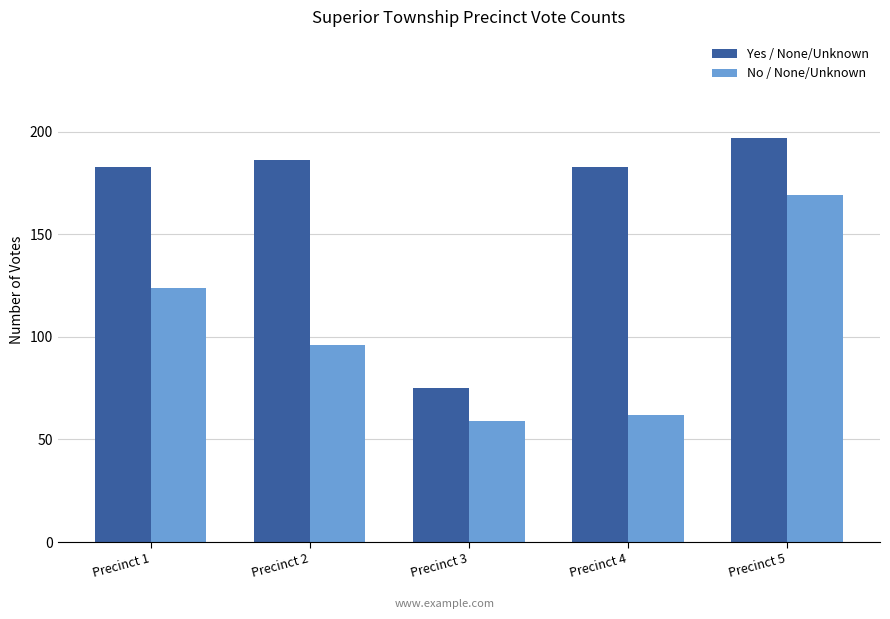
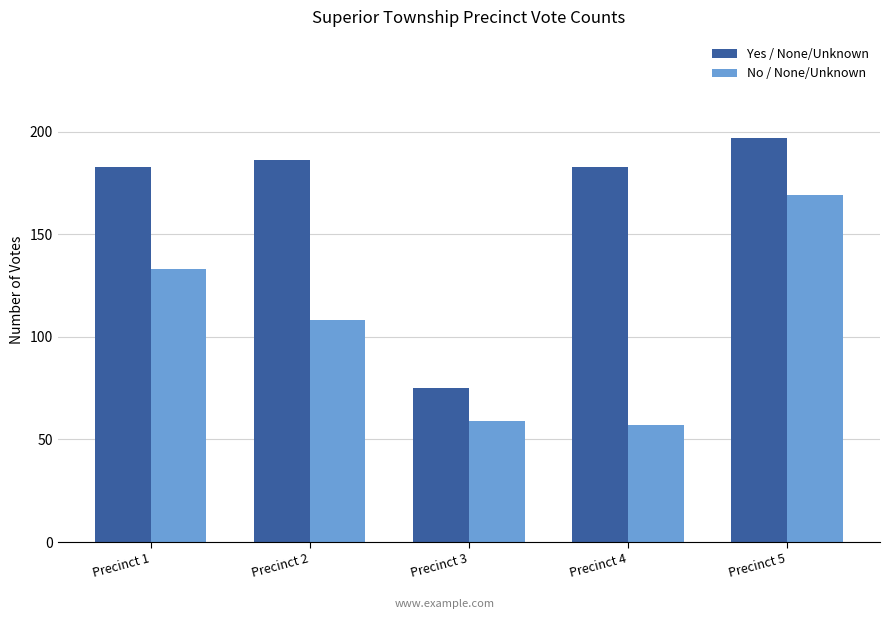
No / None/Unknown, Precinct 1: 124 -> 133
No / None/Unknown, Precinct 2: 96 -> 108
No / None/Unknown, Precinct 4: 62 -> 57
